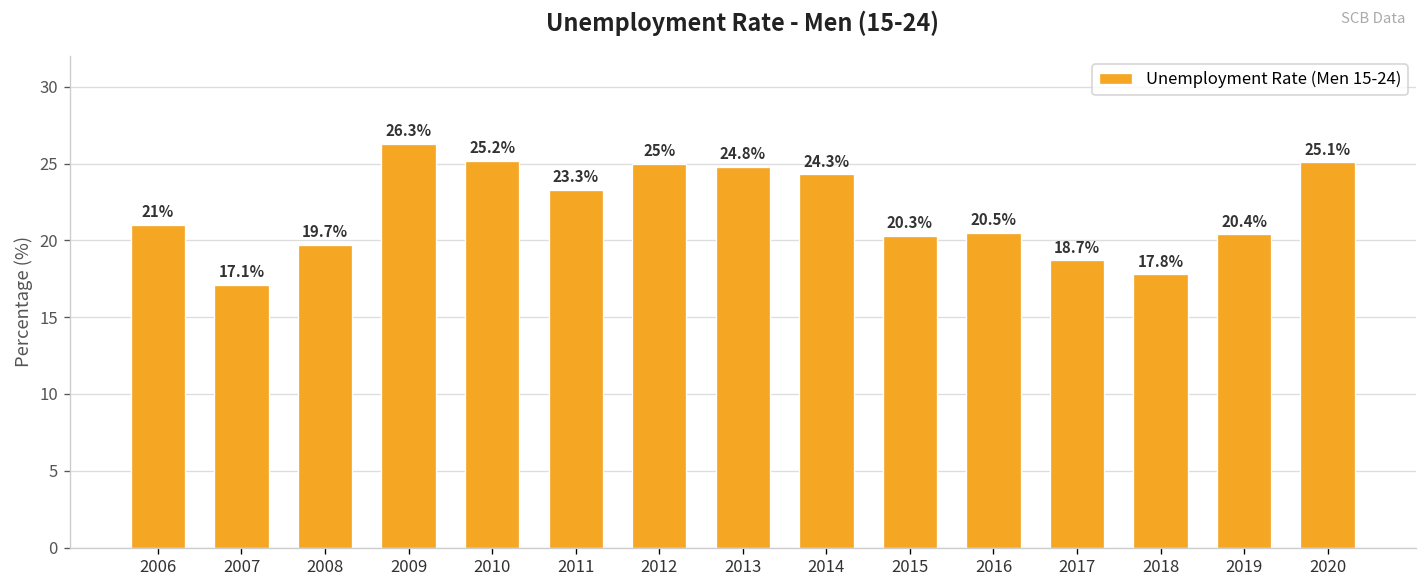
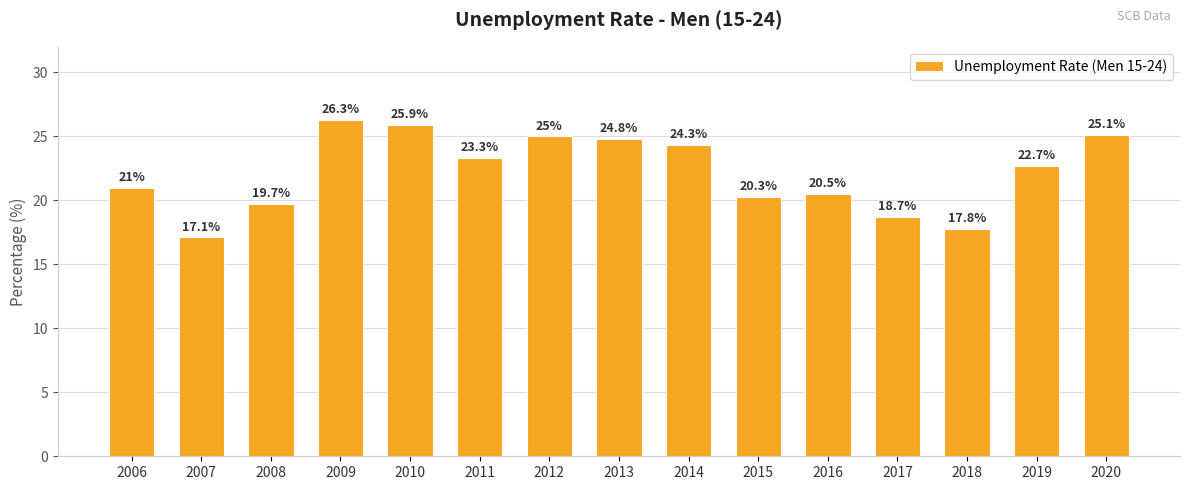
2010: 25.2% -> 25.9%
2019: 20.4% -> 22.7%
